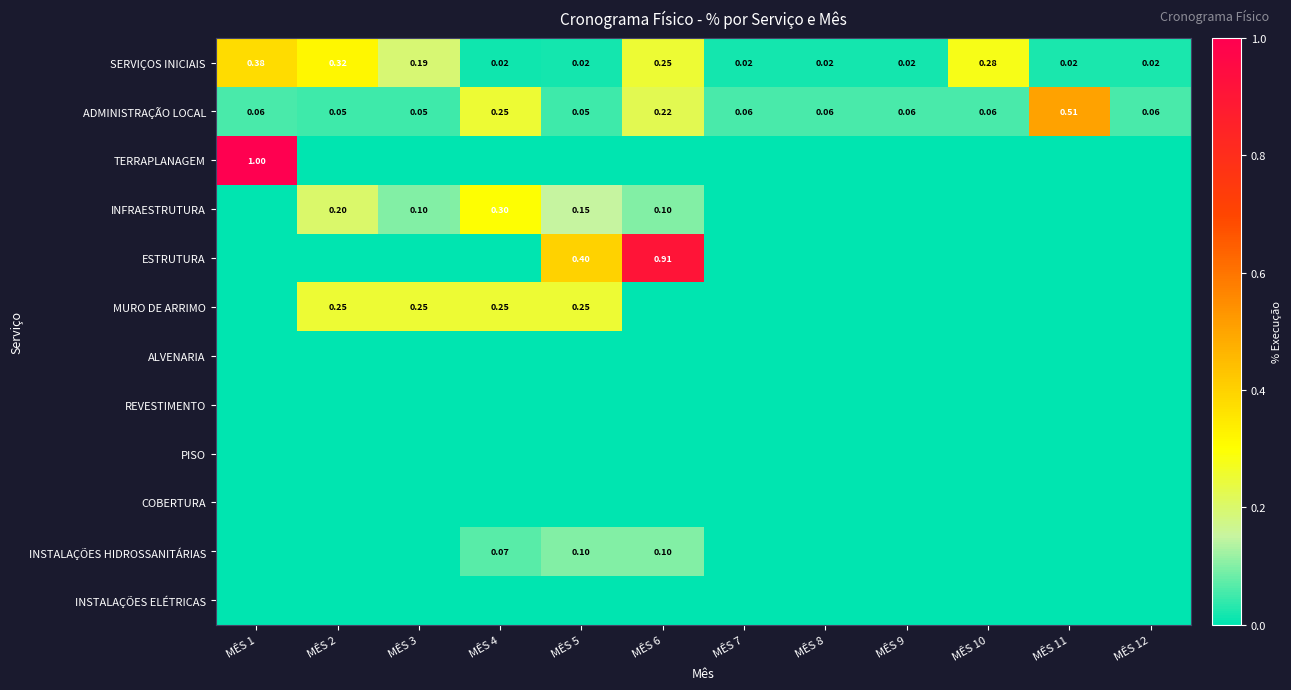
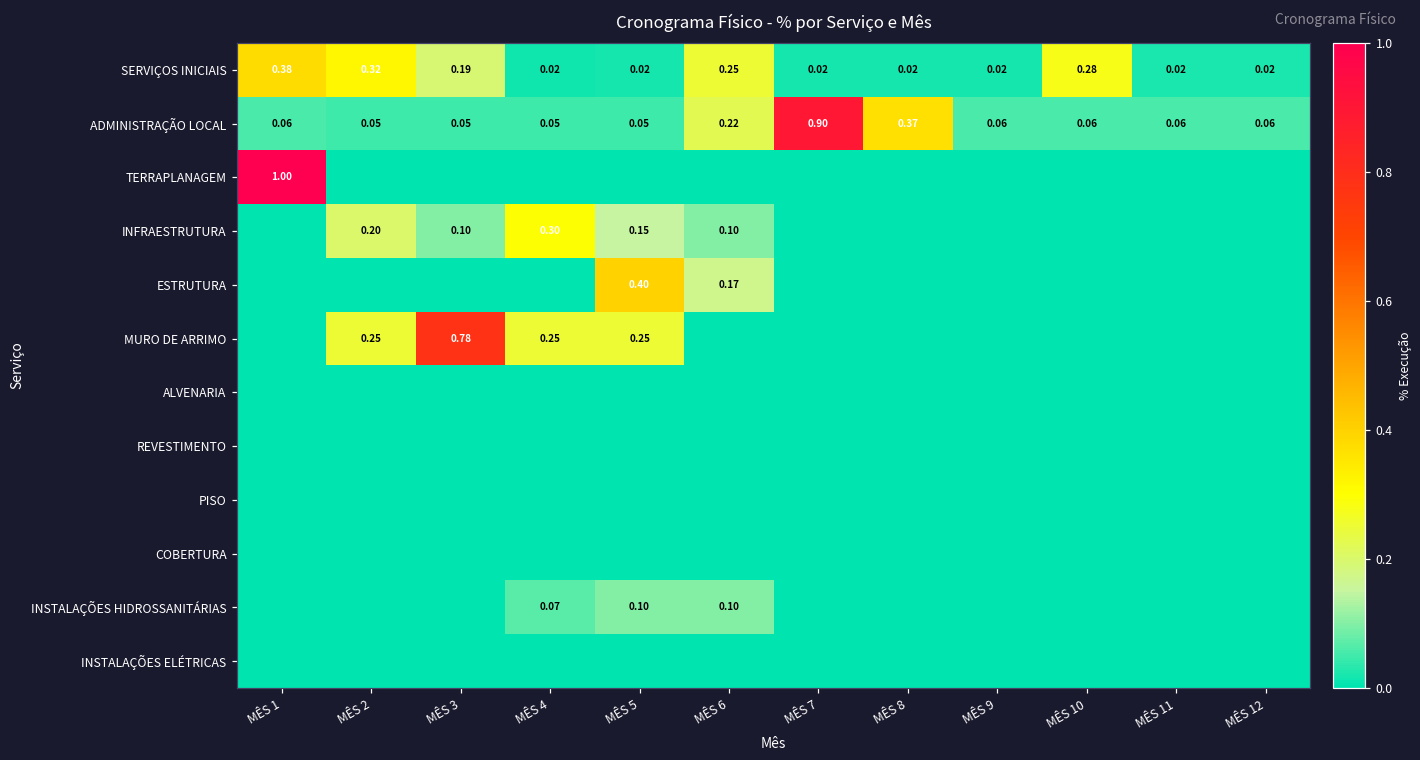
ADMINISTRAÇÃO LOCAL, MÊS 4: 0.25 -> 0.05
ADMINISTRAÇÃO LOCAL, MÊS 7: 0.06 -> 0.90
ADMINISTRAÇÃO LOCAL, MÊS 8: 0.06 -> 0.37
ADMINISTRAÇÃO LOCAL, MÊS 11: 0.51 -> 0.06
ESTRUTURA, MÊS 6: 0.91 -> 0.17
MURO DE ARRIMO, MÊS 3: 0.25 -> 0.78
